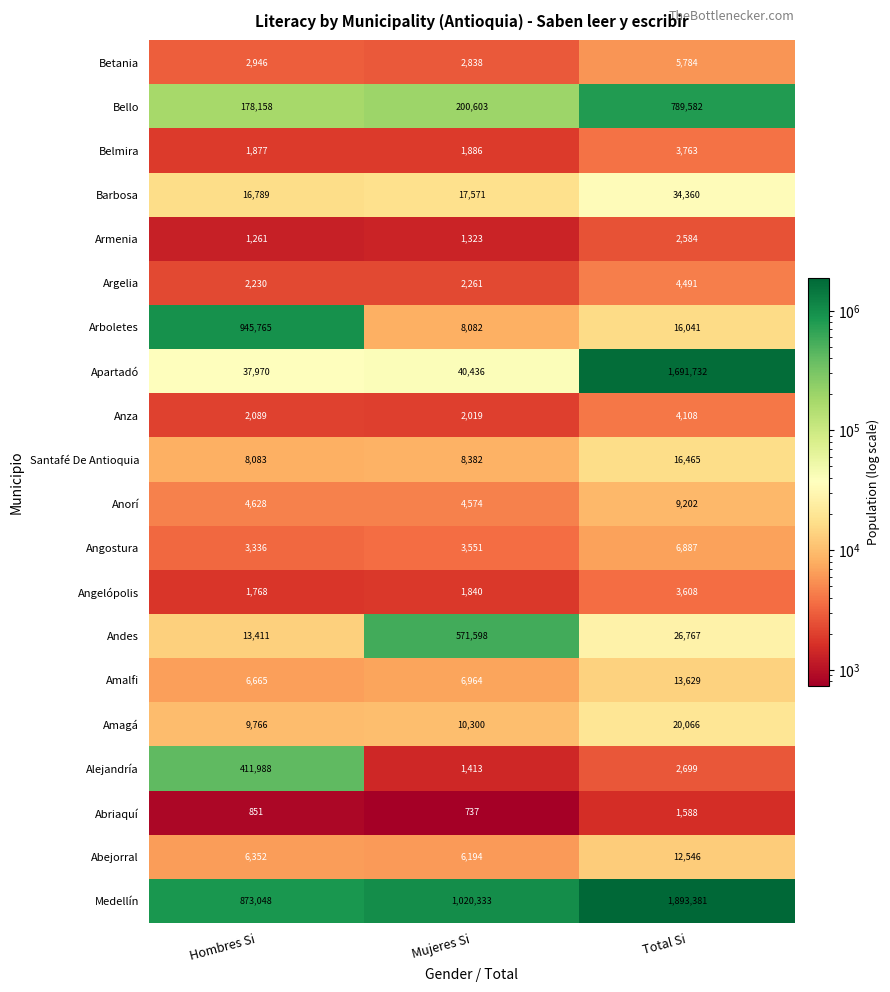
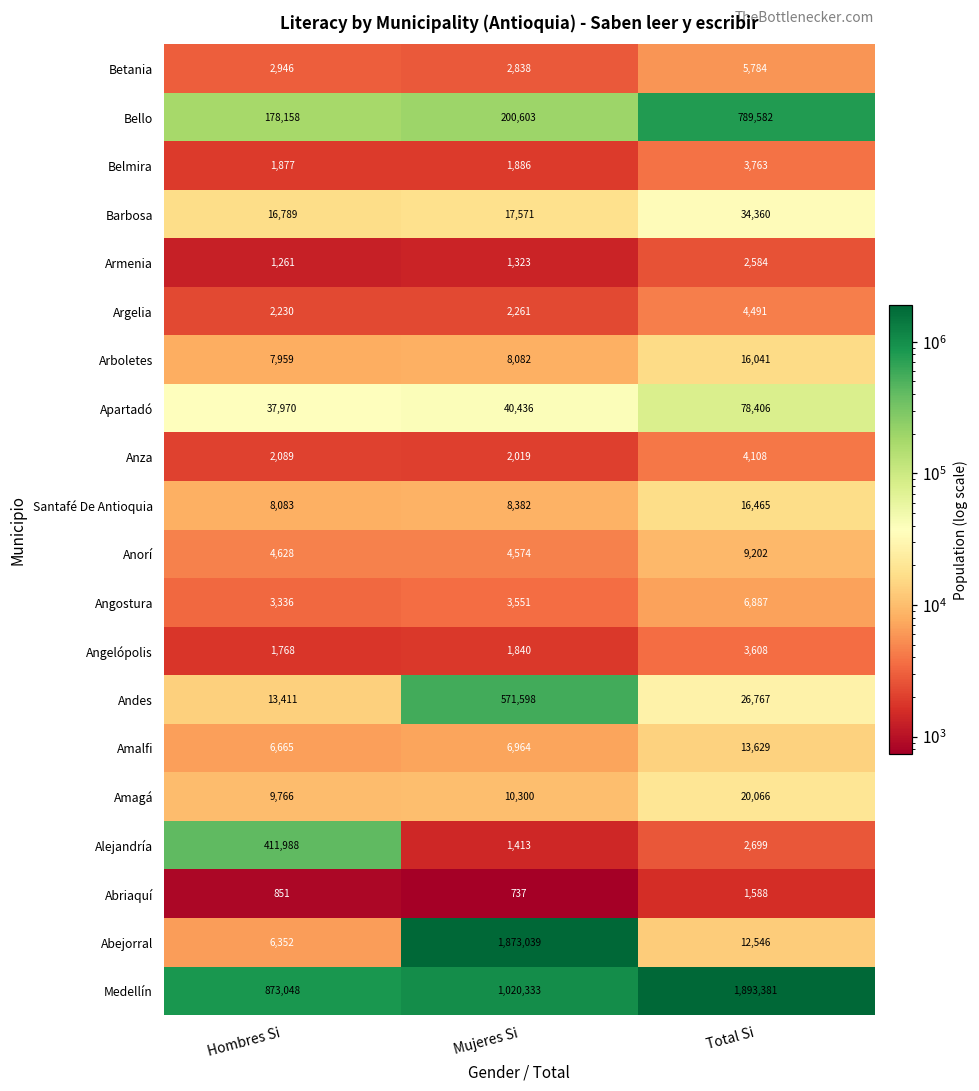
Arboletes, Hombres Si: 945,765 -> 7,959
Apartadó, Total Si: 1,691,732 -> 78,406
Abejorral, Mujeres Si: 6,194 -> 1,873,039
